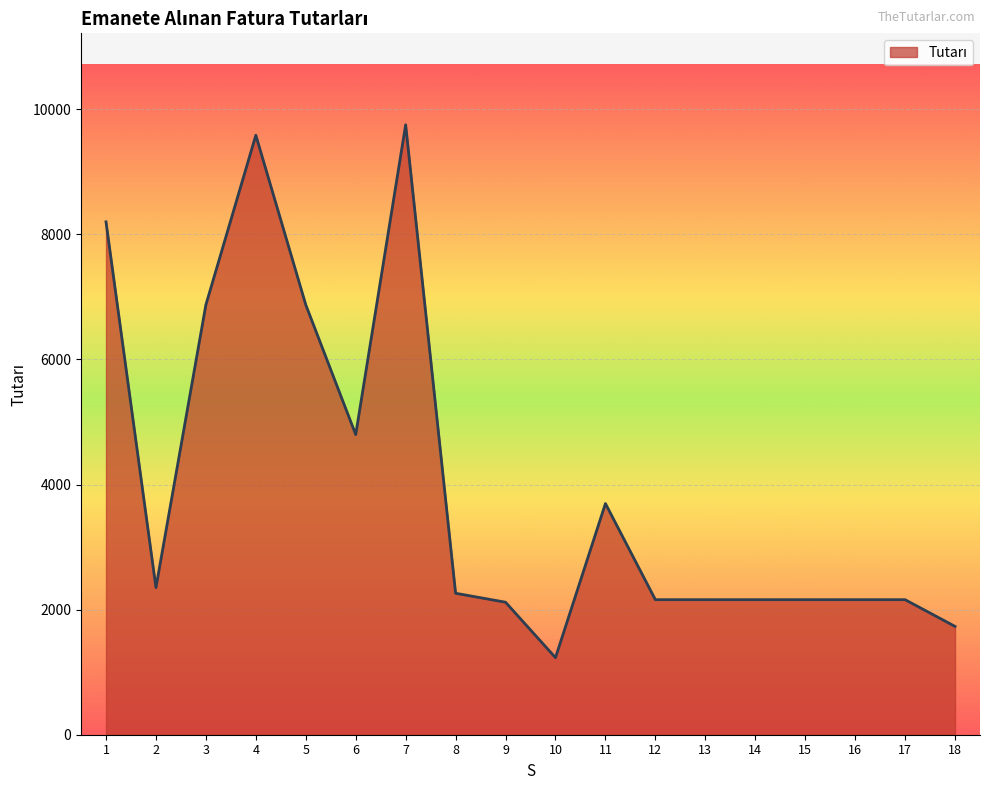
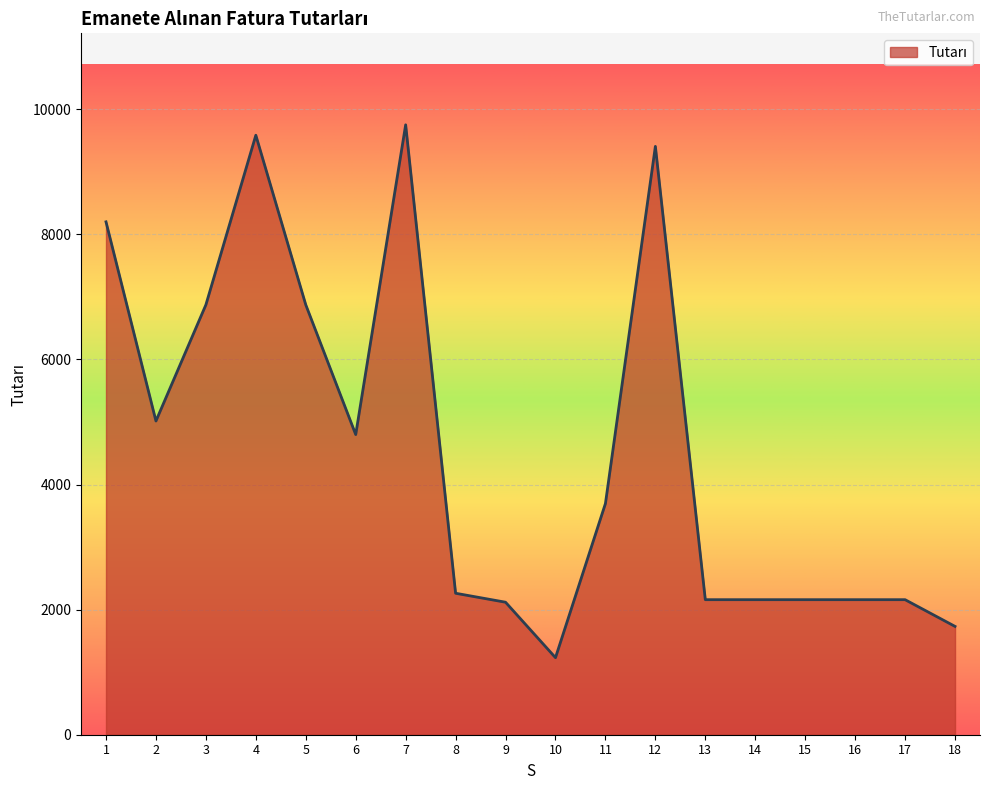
2: 2400 -> 5000
12: 2200 -> 9400
